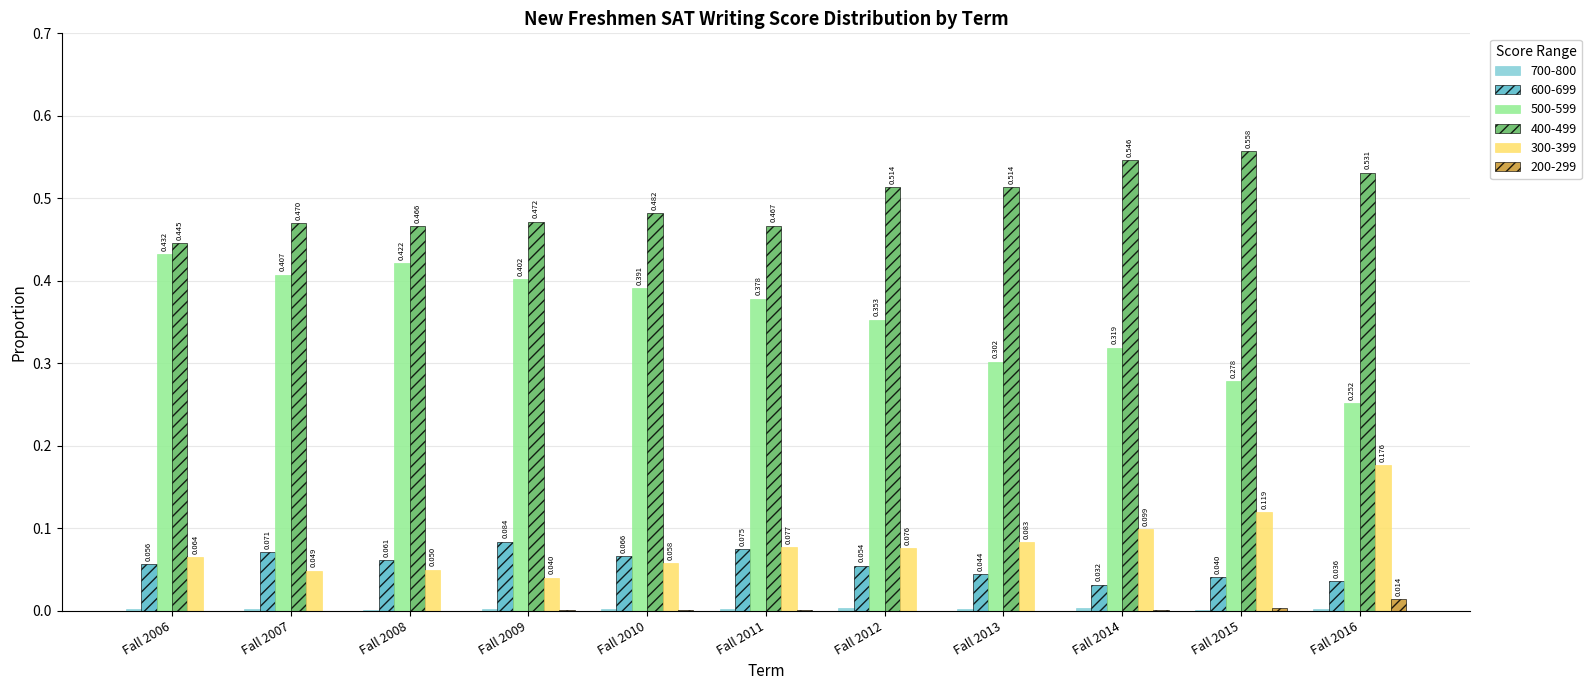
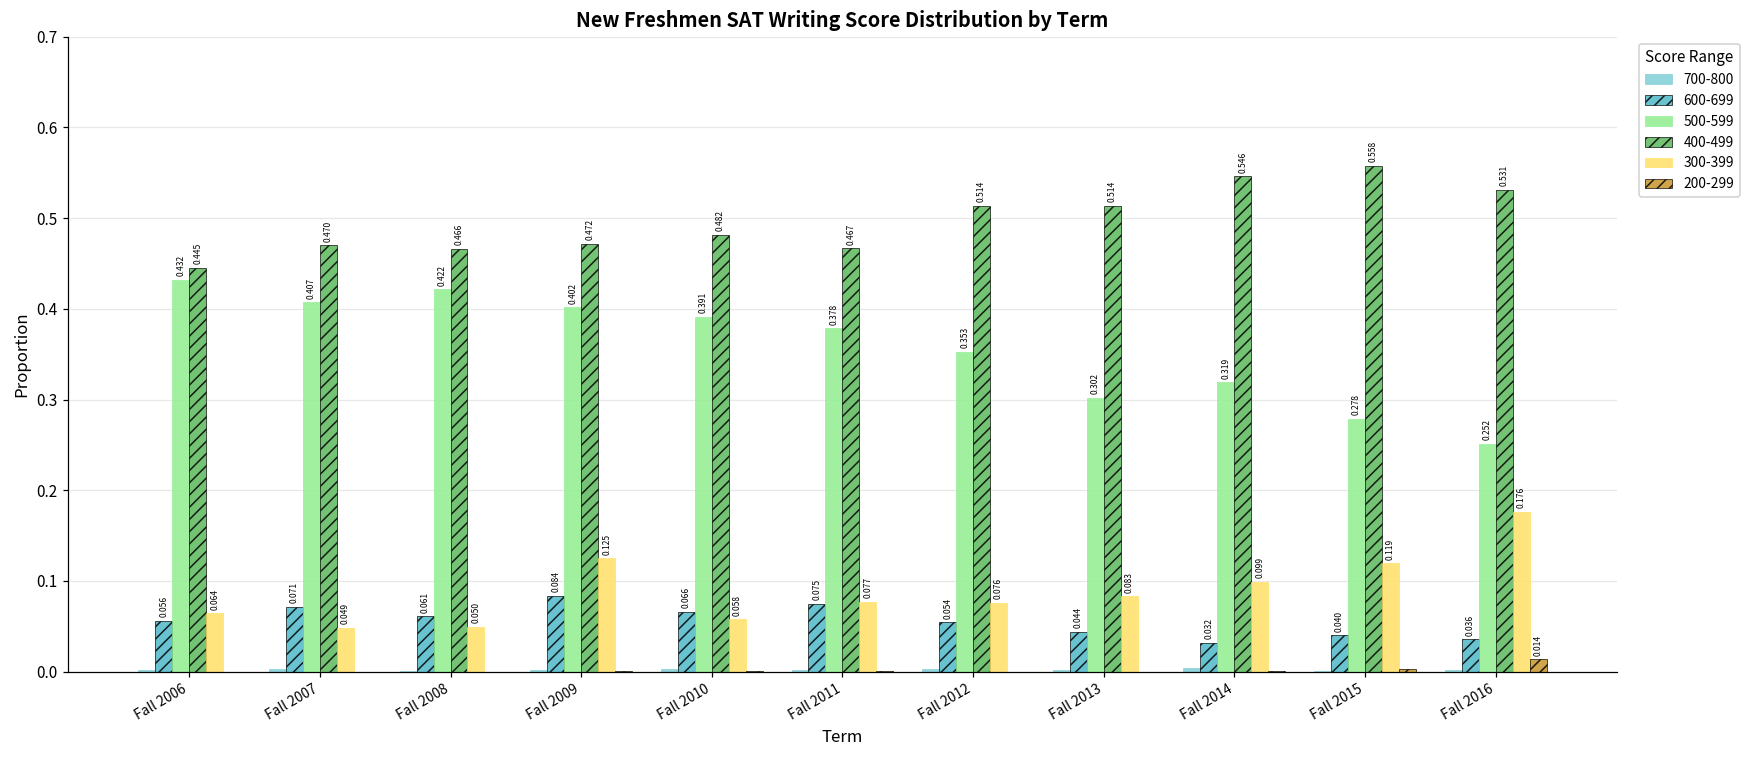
300-399, Fall 2009: 0.040 -> 0.125
